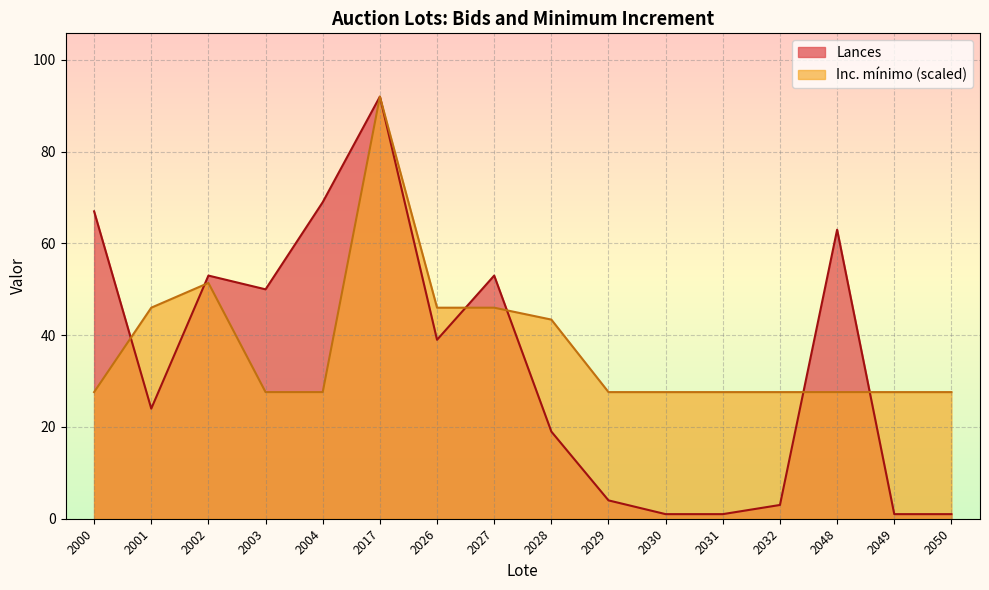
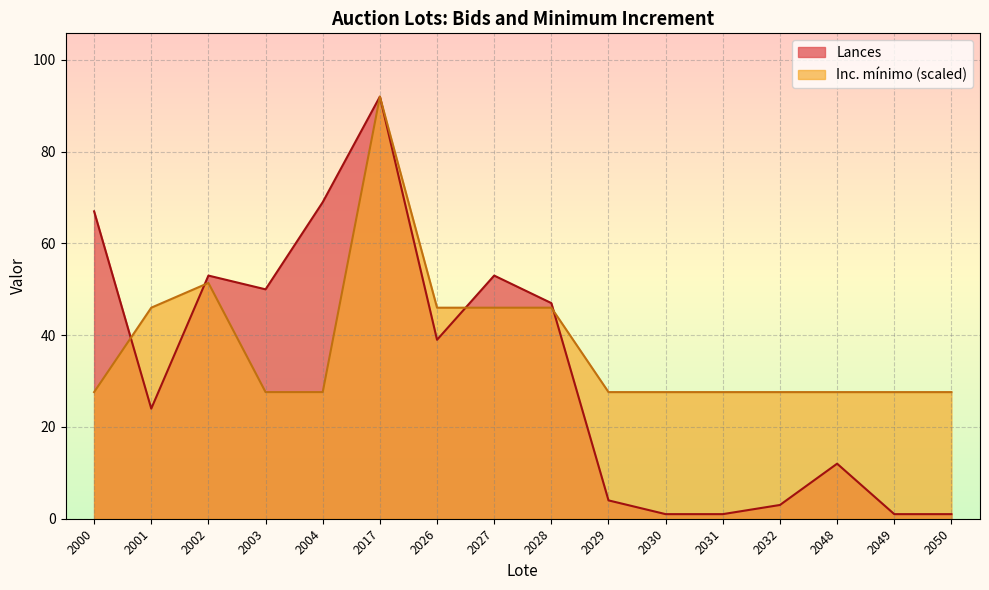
Lances, 2028: 19 -> 47
Inc. mínimo (scaled), 2028: 43 -> 46
Lances, 2048: 63 -> 12
